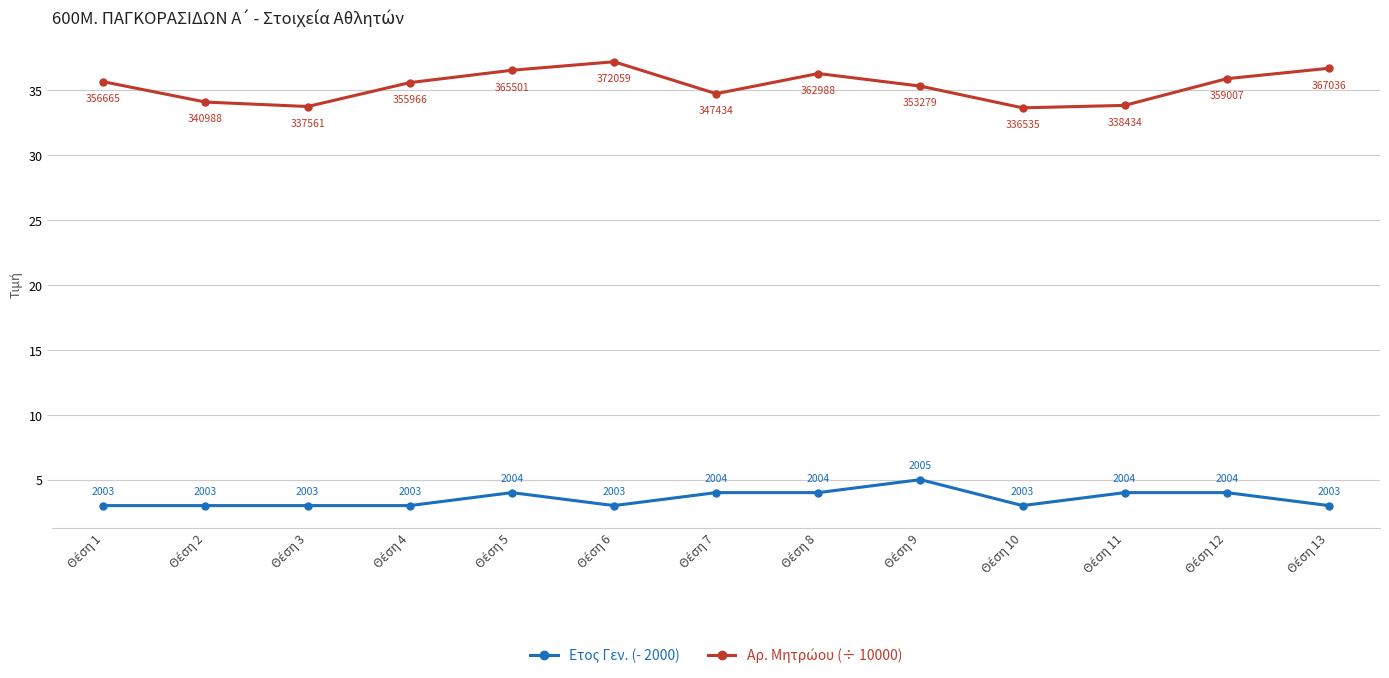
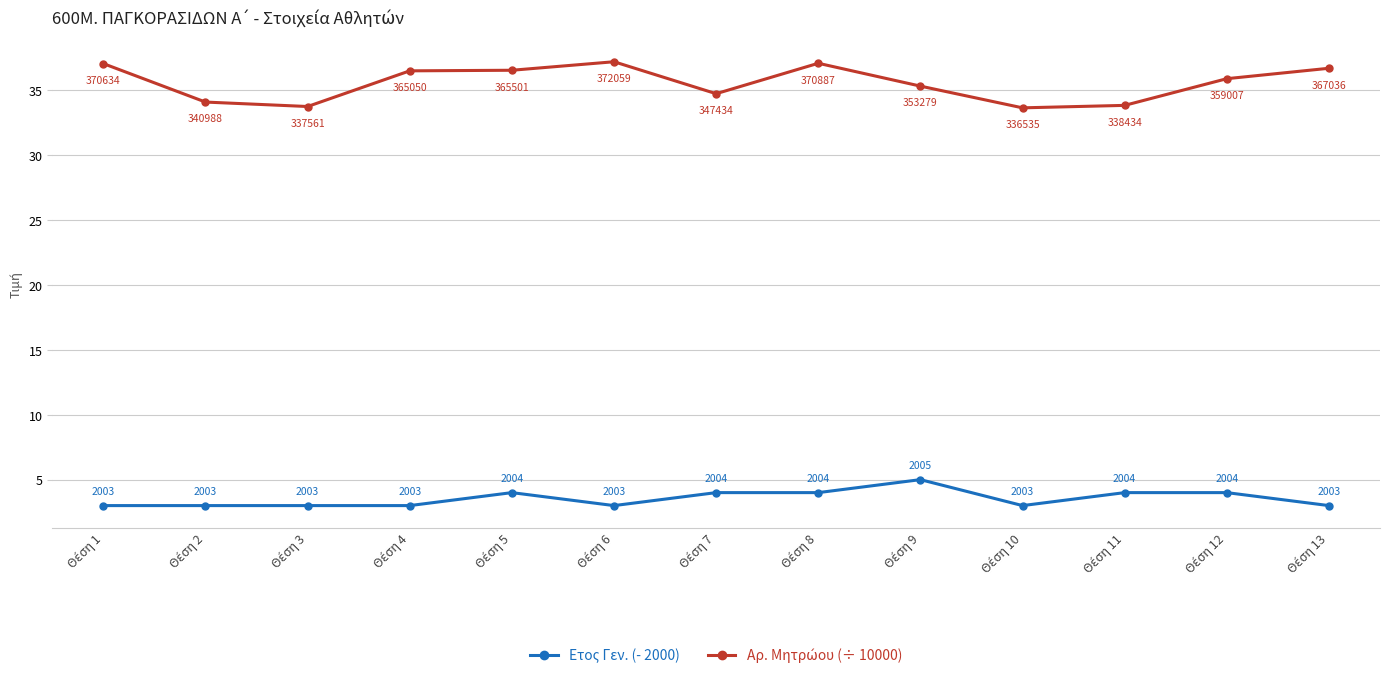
Αρ. Μητρώου (÷ 10000), Θέση 1: 356665 -> 370634
Αρ. Μητρώου (÷ 10000), Θέση 4: 355966 -> 365050
Αρ. Μητρώου (÷ 10000), Θέση 8: 362988 -> 370887
